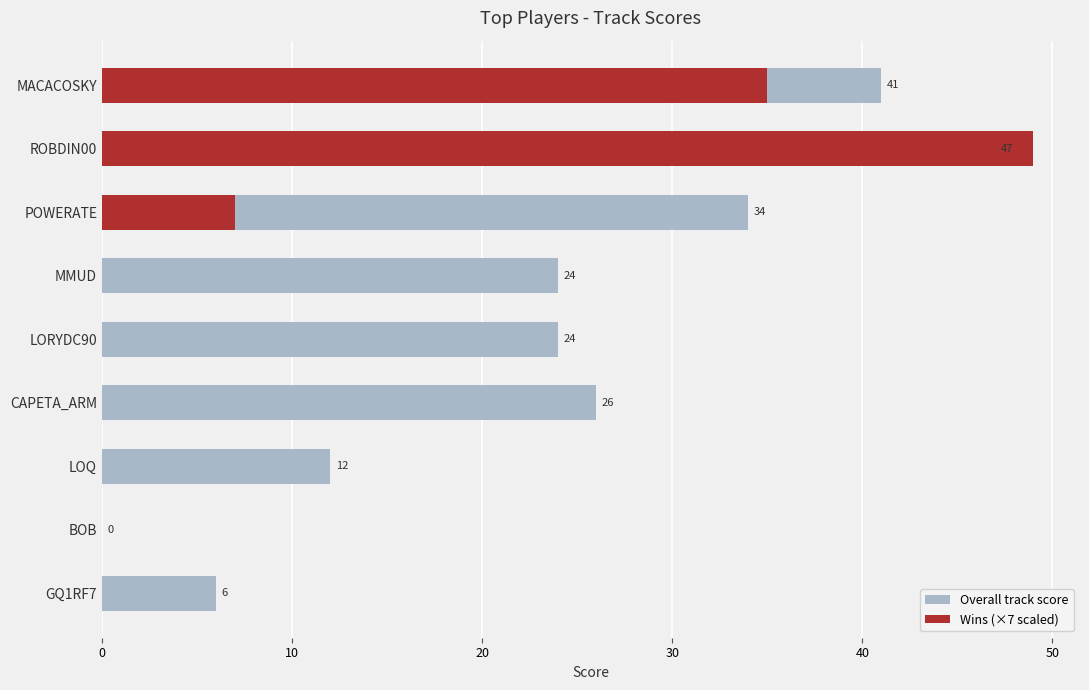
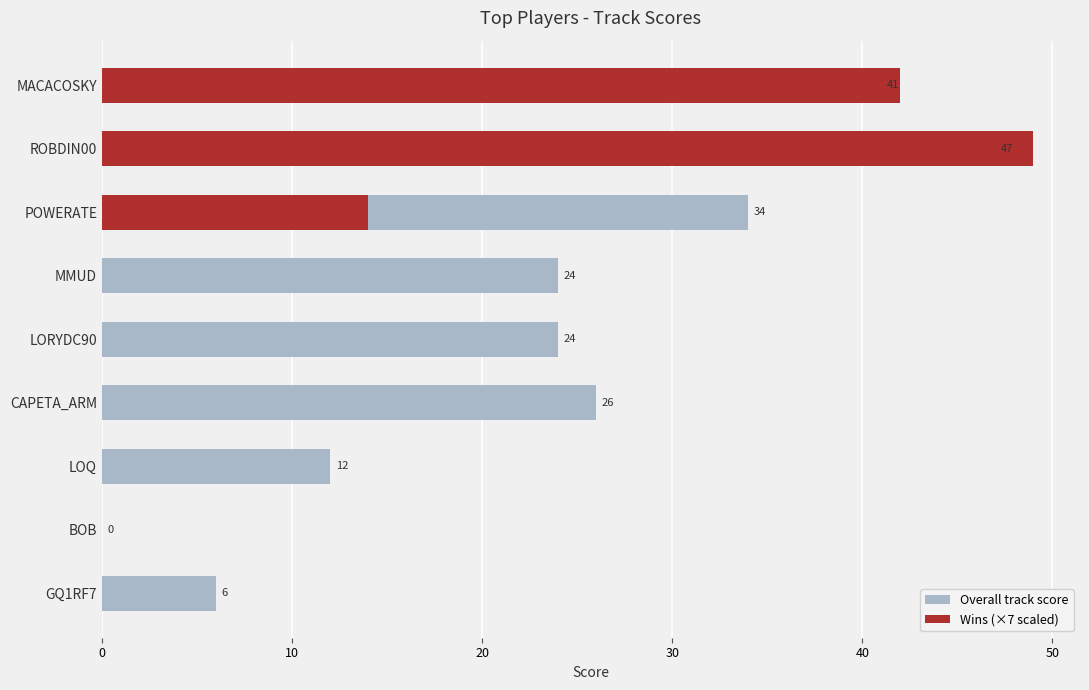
Wins (×7 scaled), MACACOSKY: 35.0 -> 42.0
Wins (×7 scaled), POWERATE: 7.0 -> 14.0
